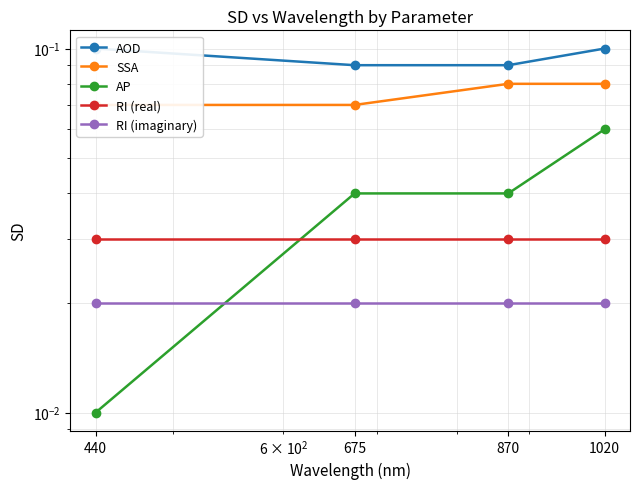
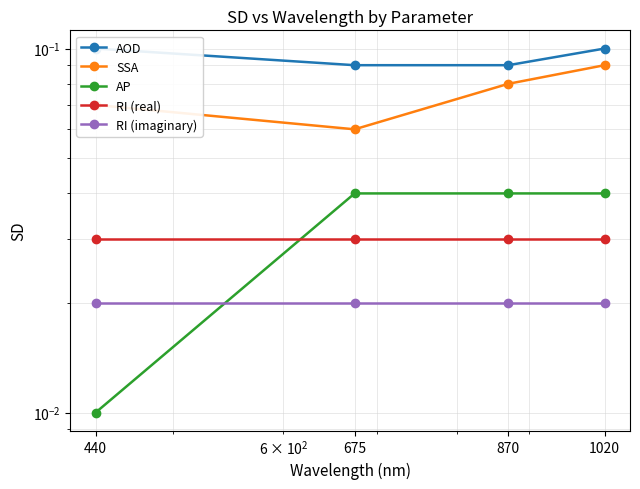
SSA, 675: 0.07 -> 0.06
SSA, 1020: 0.08 -> 0.09
AP, 1020: 0.06 -> 0.04
